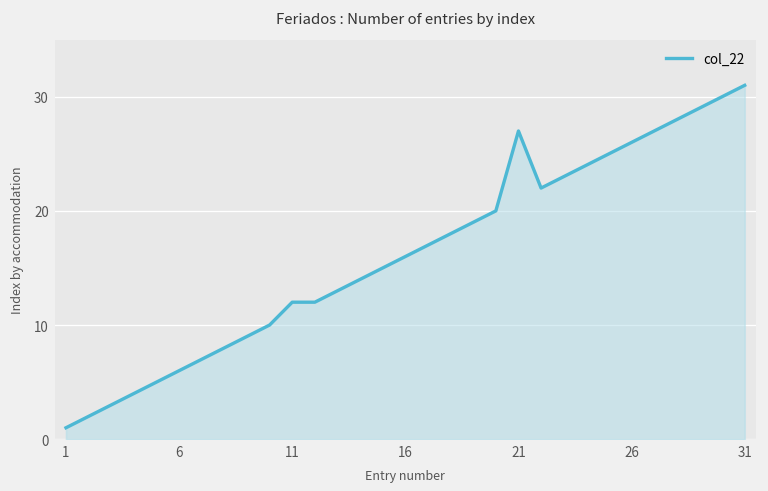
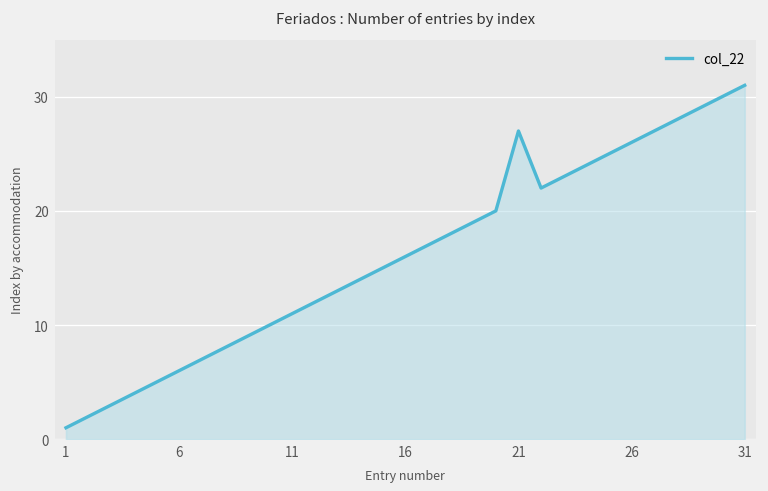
11: 12 -> 11
